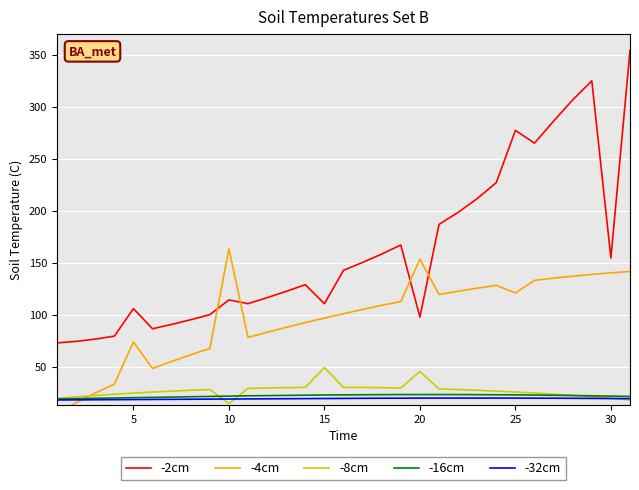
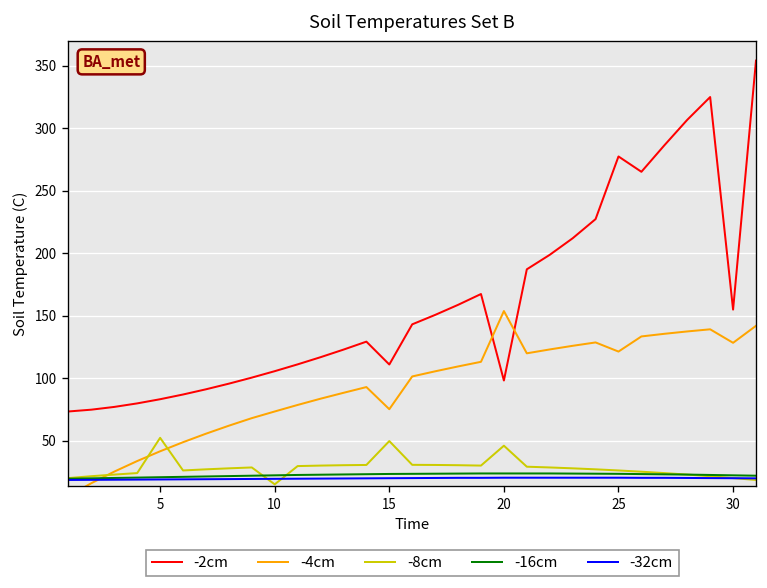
-2cm, 5: 106 -> 83
-4cm, 5: 74 -> 41
-8cm, 5: 25 -> 52
-2cm, 10: 115 -> 106
-4cm, 10: 164 -> 73
-4cm, 15: 97 -> 75
-4cm, 30: 141 -> 128
